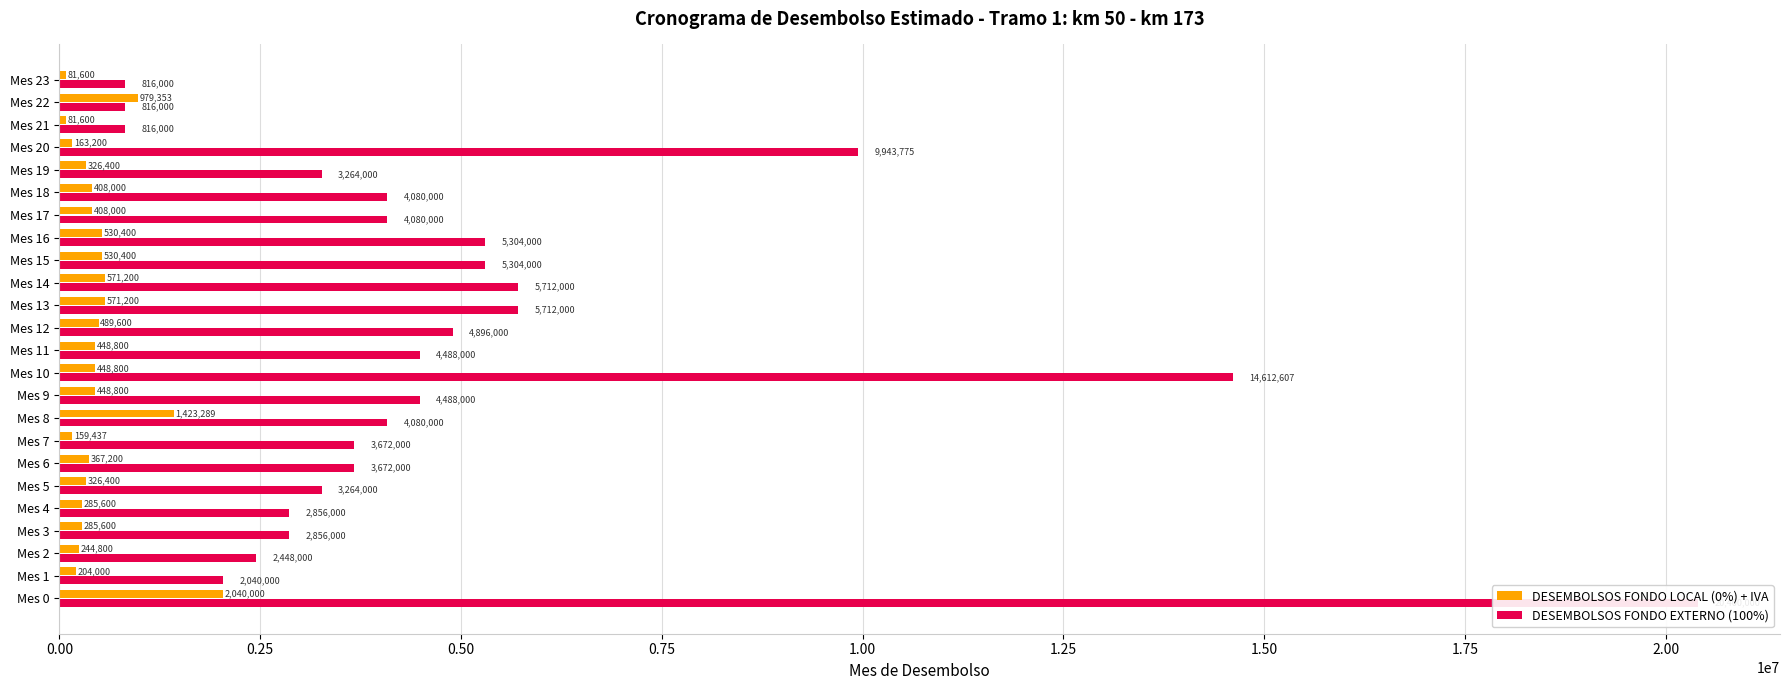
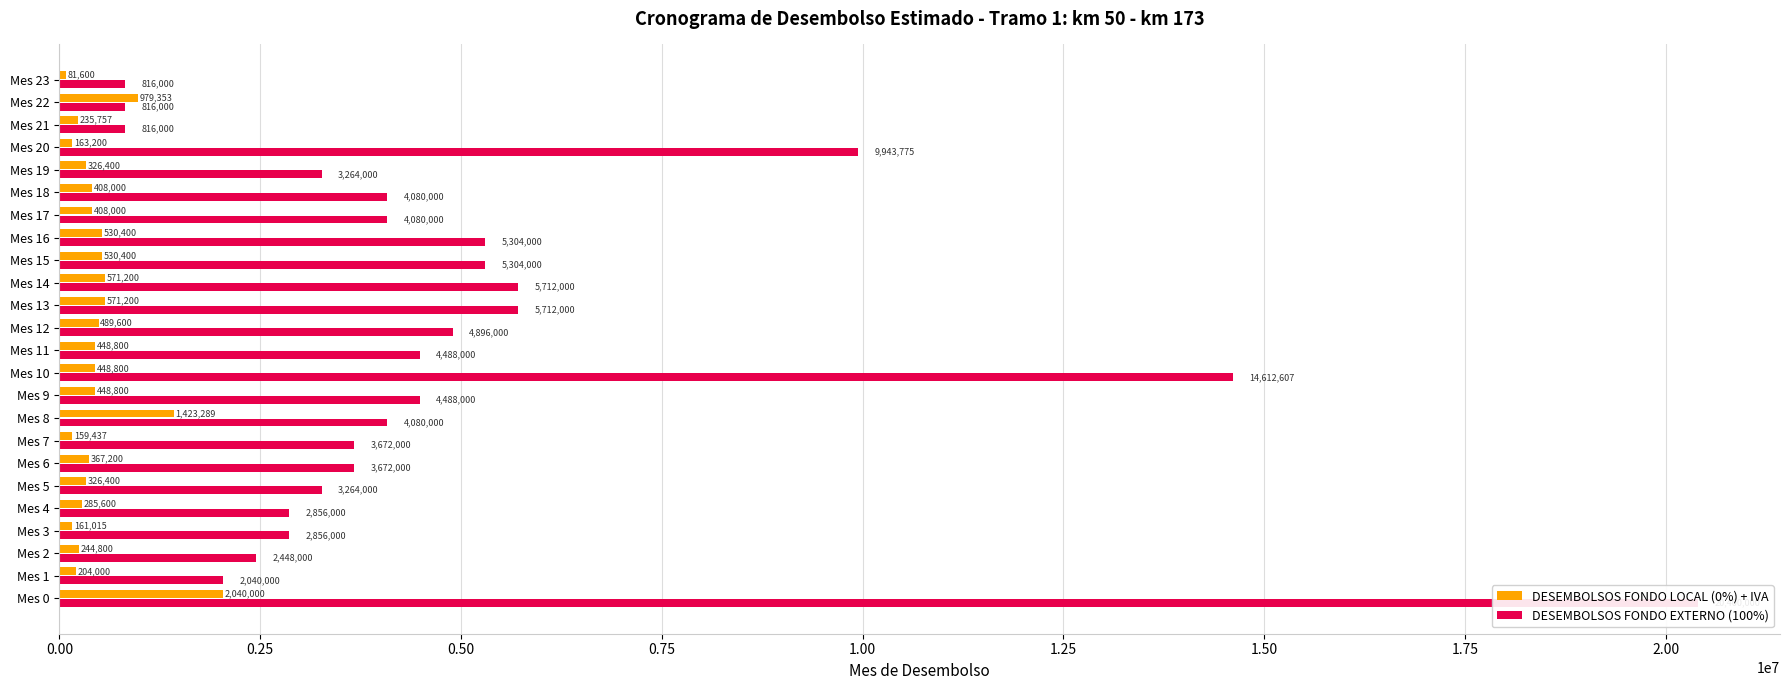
DESEMBOLSOS FONDO LOCAL (0%) + IVA, Mes 21: 81,600 -> 235,757
DESEMBOLSOS FONDO LOCAL (0%) + IVA, Mes 3: 285,600 -> 161,015
